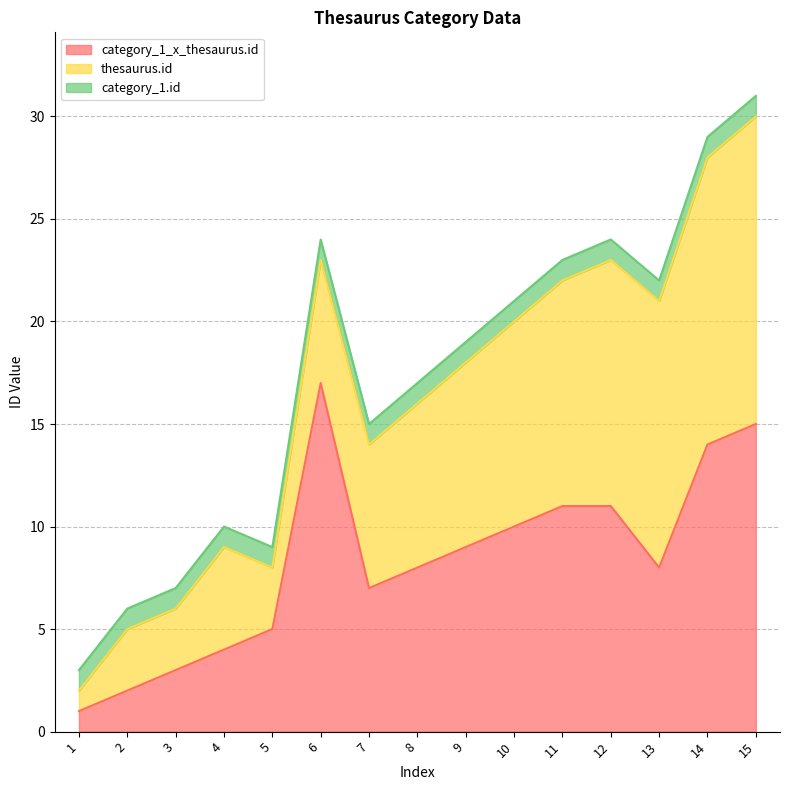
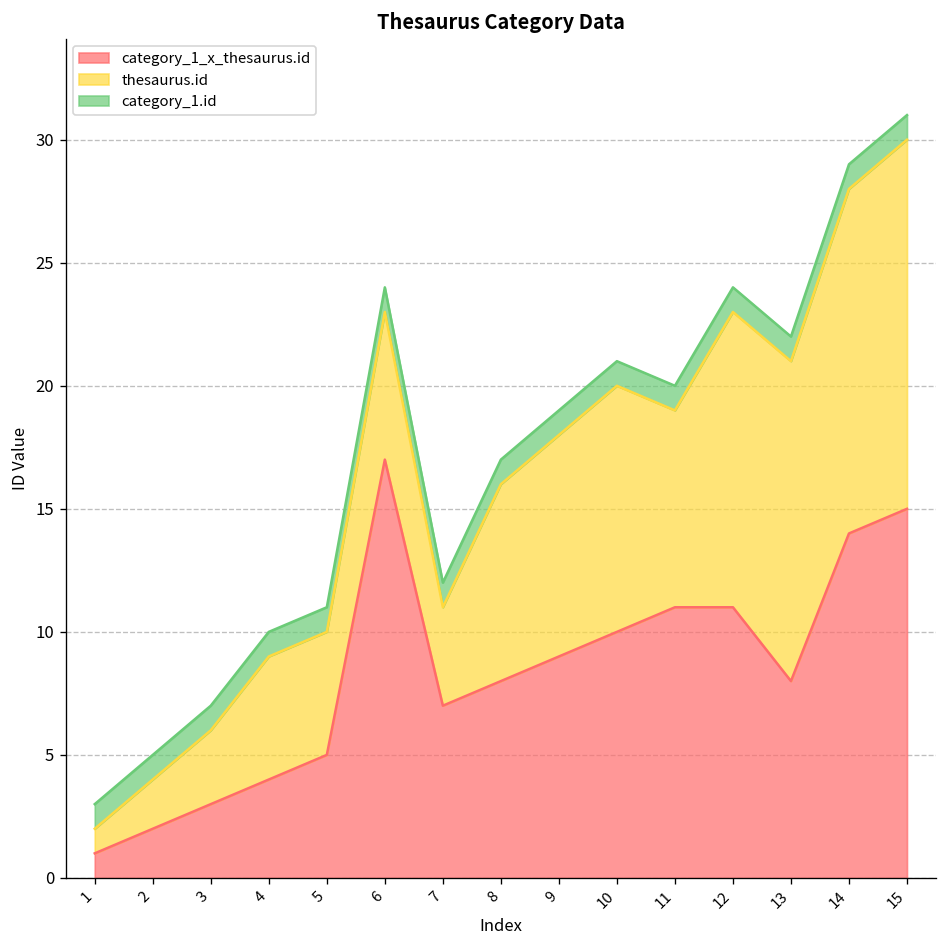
thesaurus.id, 2: 3 -> 2
thesaurus.id, 5: 3 -> 5
thesaurus.id, 7: 7 -> 4
thesaurus.id, 11: 11 -> 8
